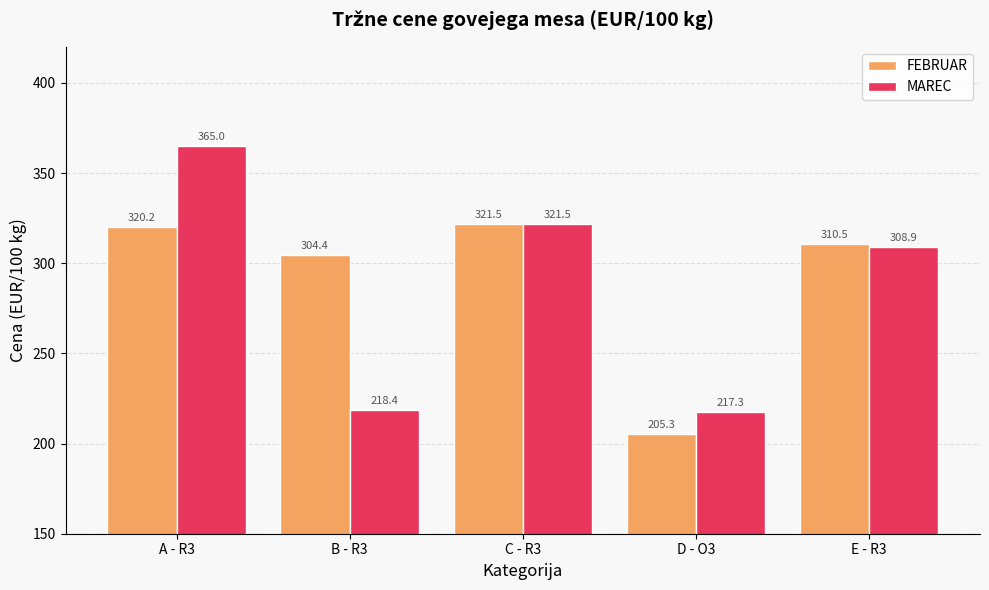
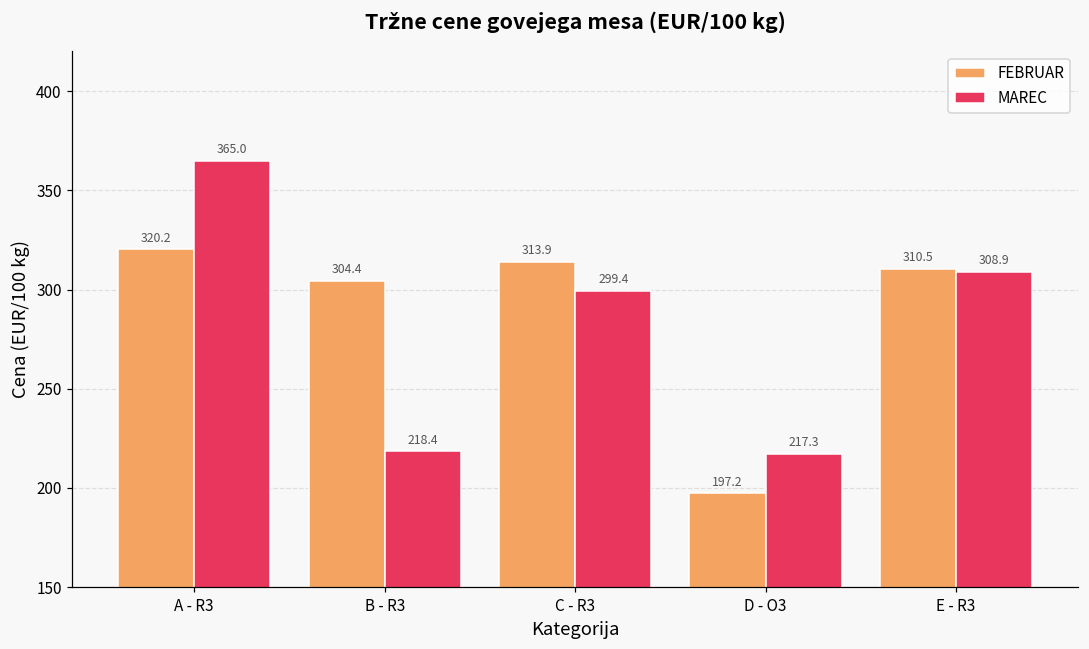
FEBRUAR, C - R3: 321.5 -> 313.9
MAREC, C - R3: 321.5 -> 299.4
FEBRUAR, D - O3: 205.3 -> 197.2
